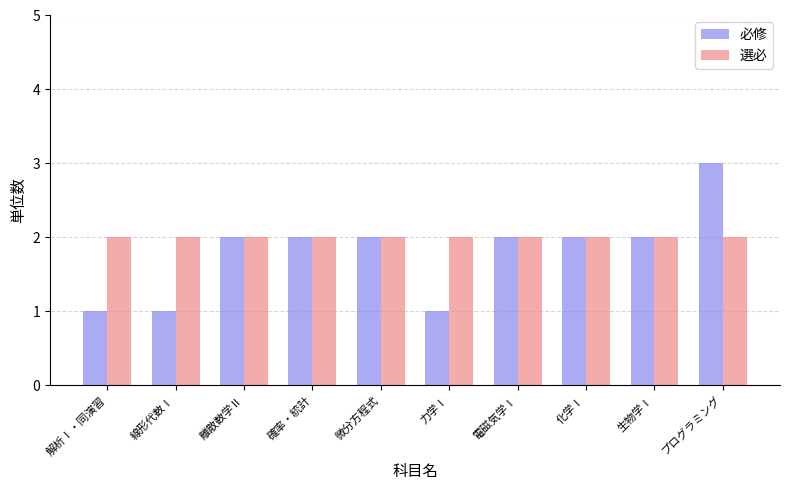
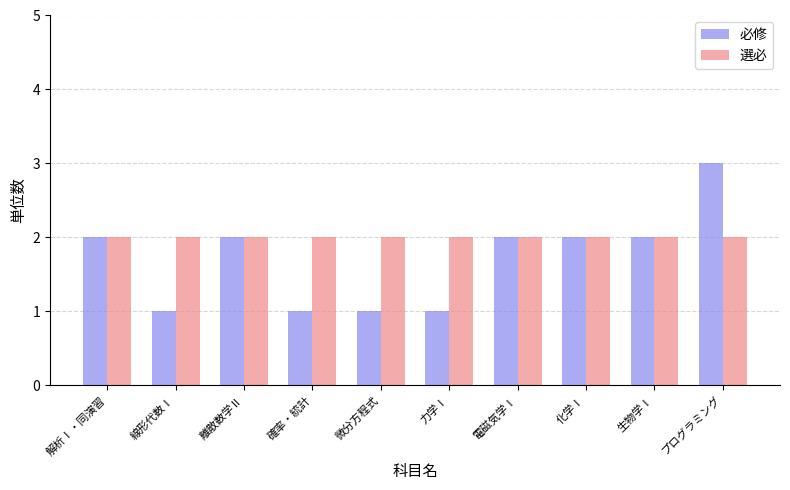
必修, 解析Ⅰ・同演習: 1 -> 2
必修, 確率・統計: 2 -> 1
必修, 微分方程式: 2 -> 1
